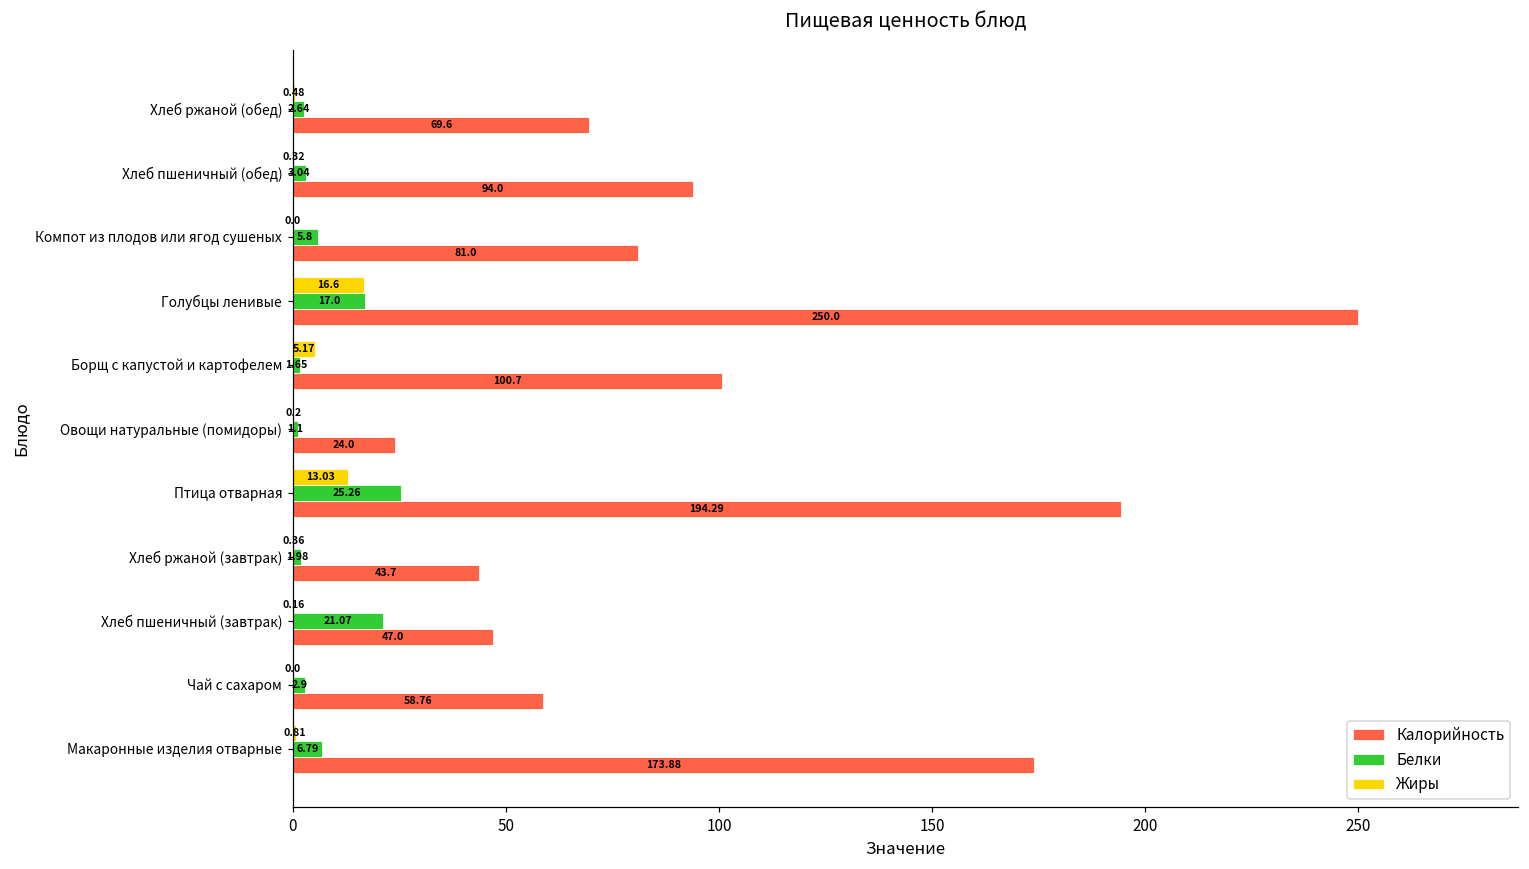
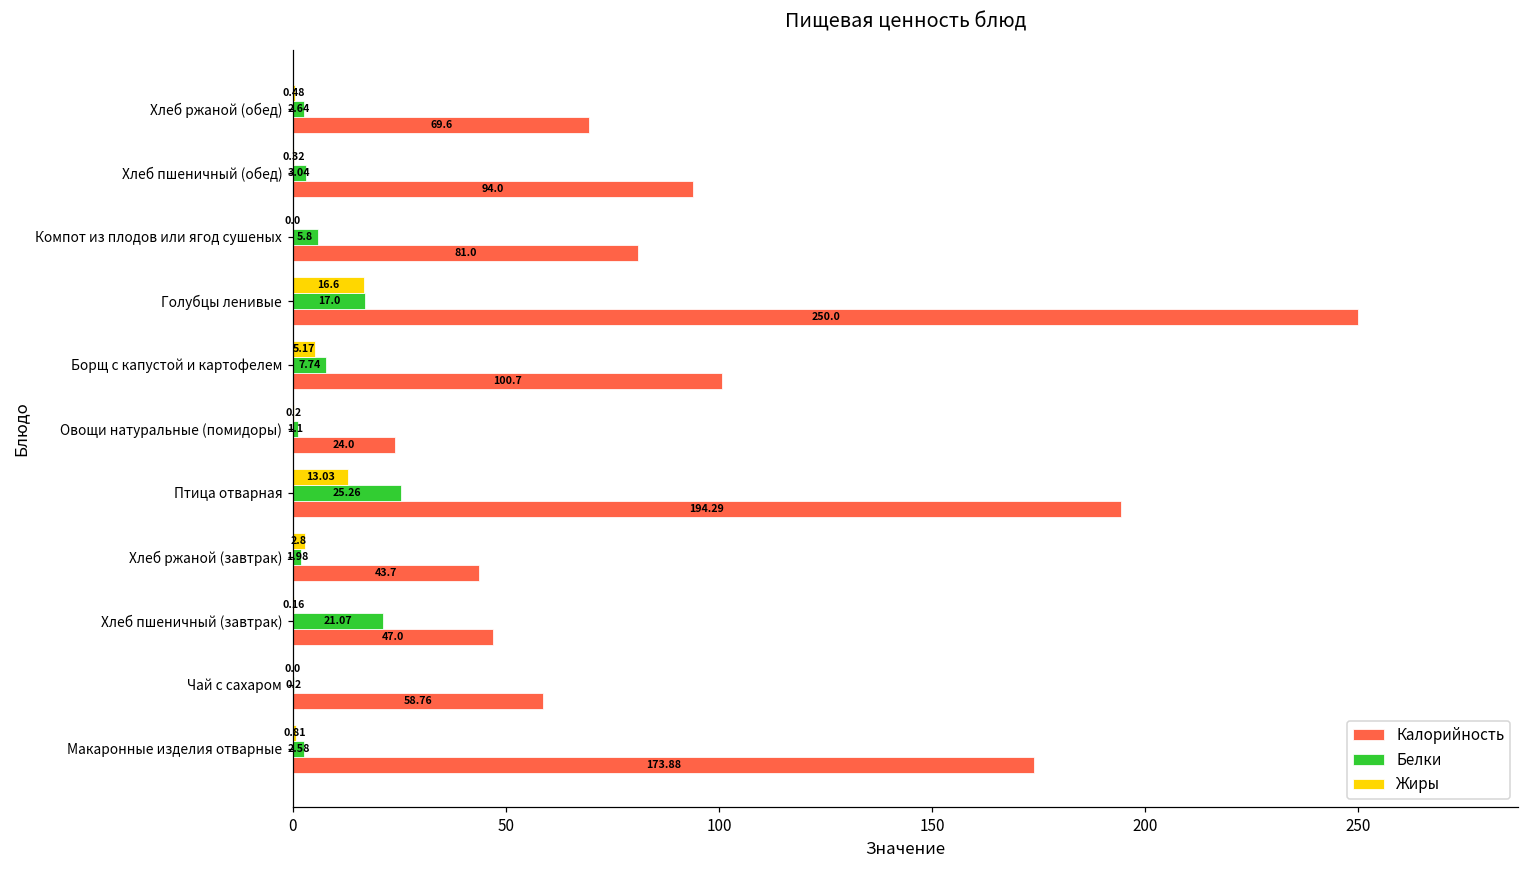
Белки, Борщ с капустой и картофелем: 1.65 -> 7.74
Жиры, Хлеб ржаной (завтрак): 0.36 -> 2.8
Белки, Чай с сахаром: 2.9 -> 0.2
Белки, Макаронные изделия отварные: 6.79 -> 2.58
